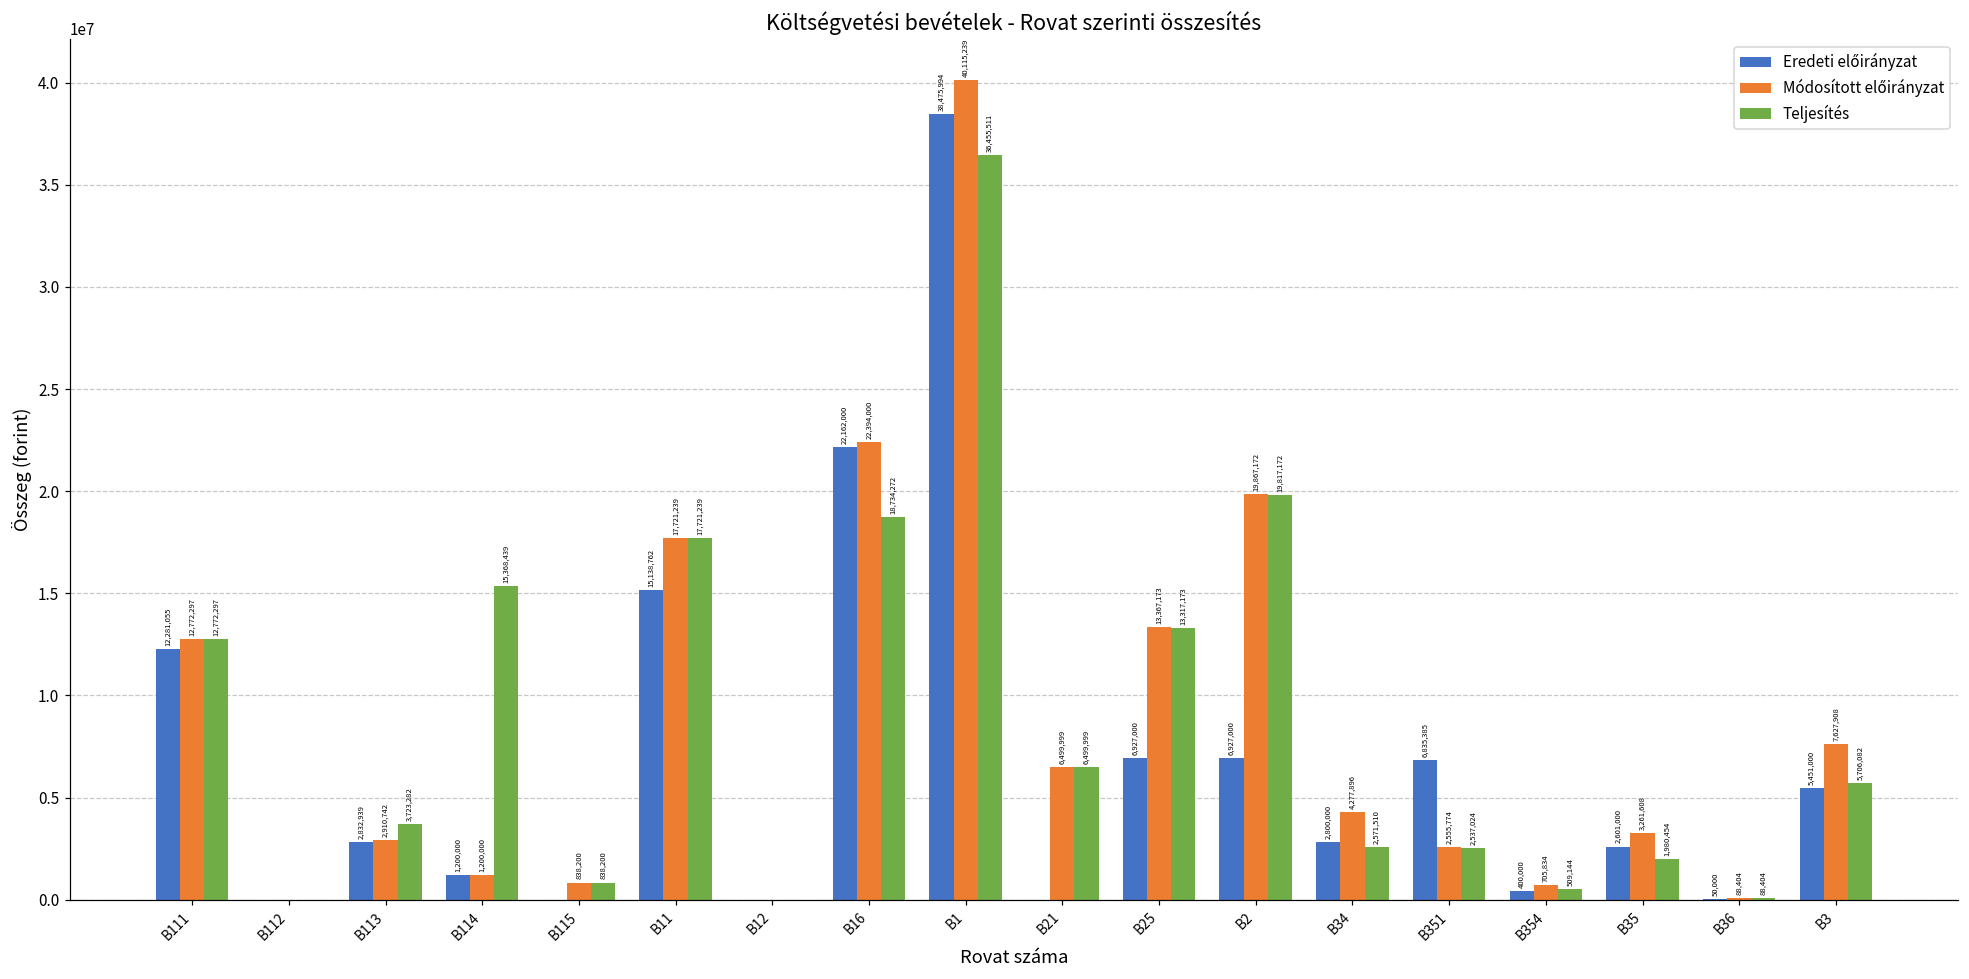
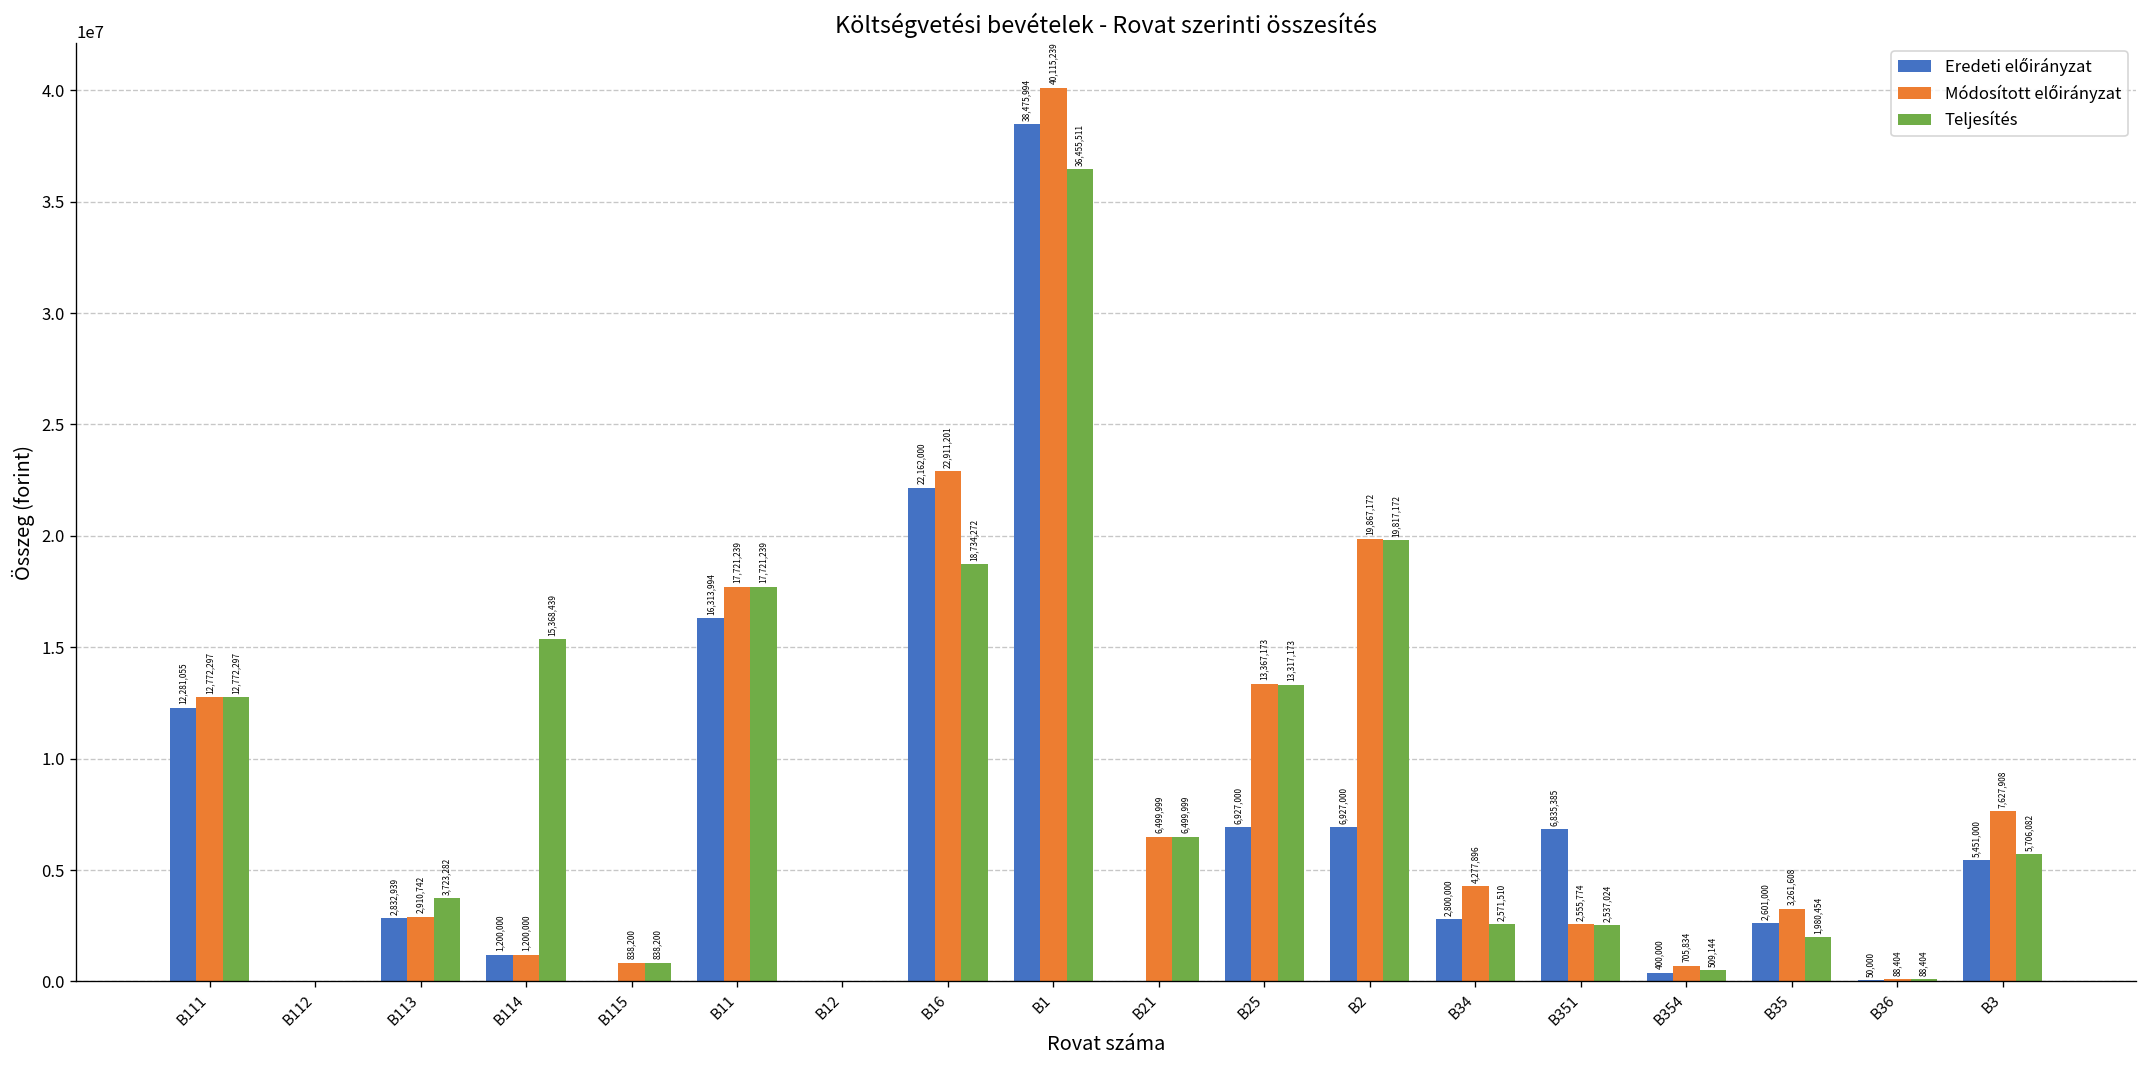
Eredeti előirányzat, B11: 15,138,762 -> 16,313,994
Módosított előirányzat, B16: 22,394,000 -> 22,911,201
